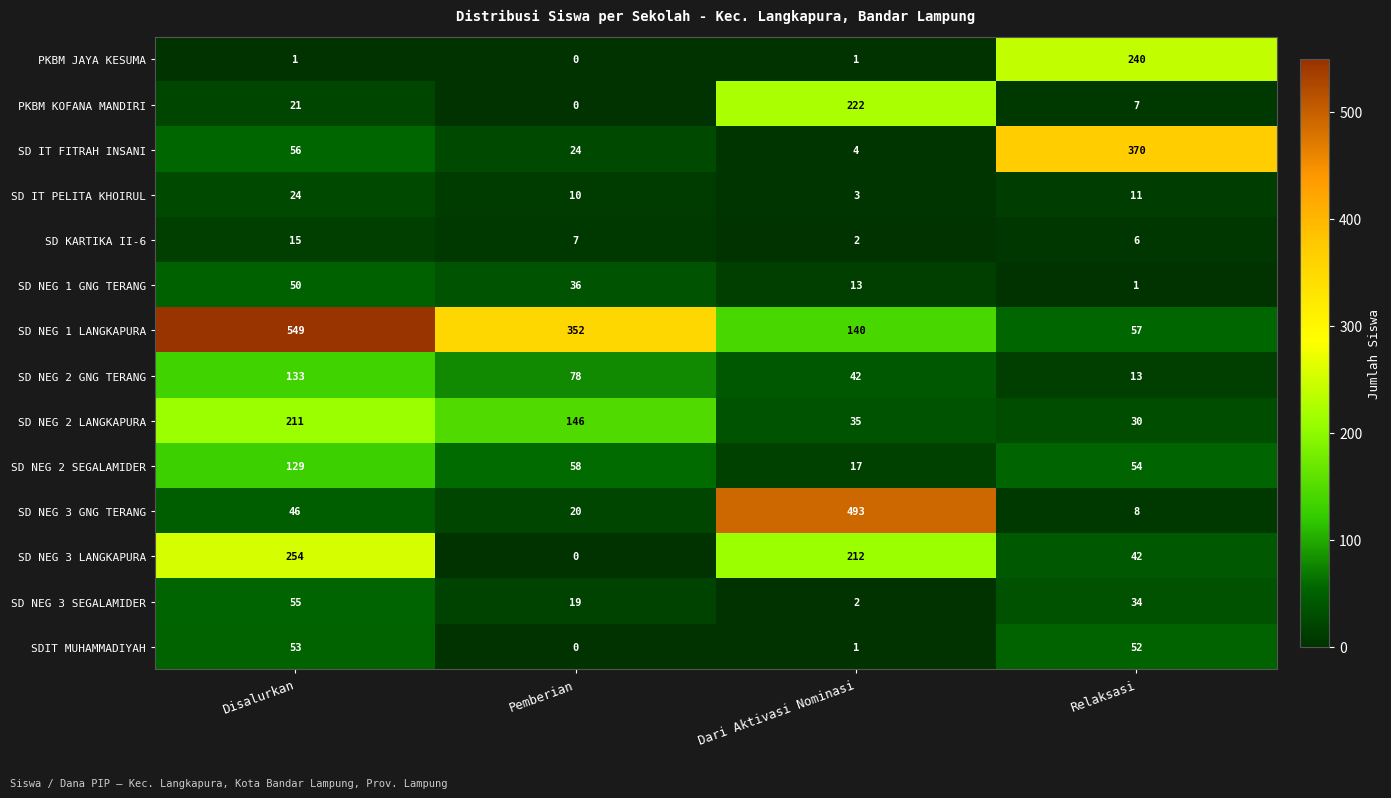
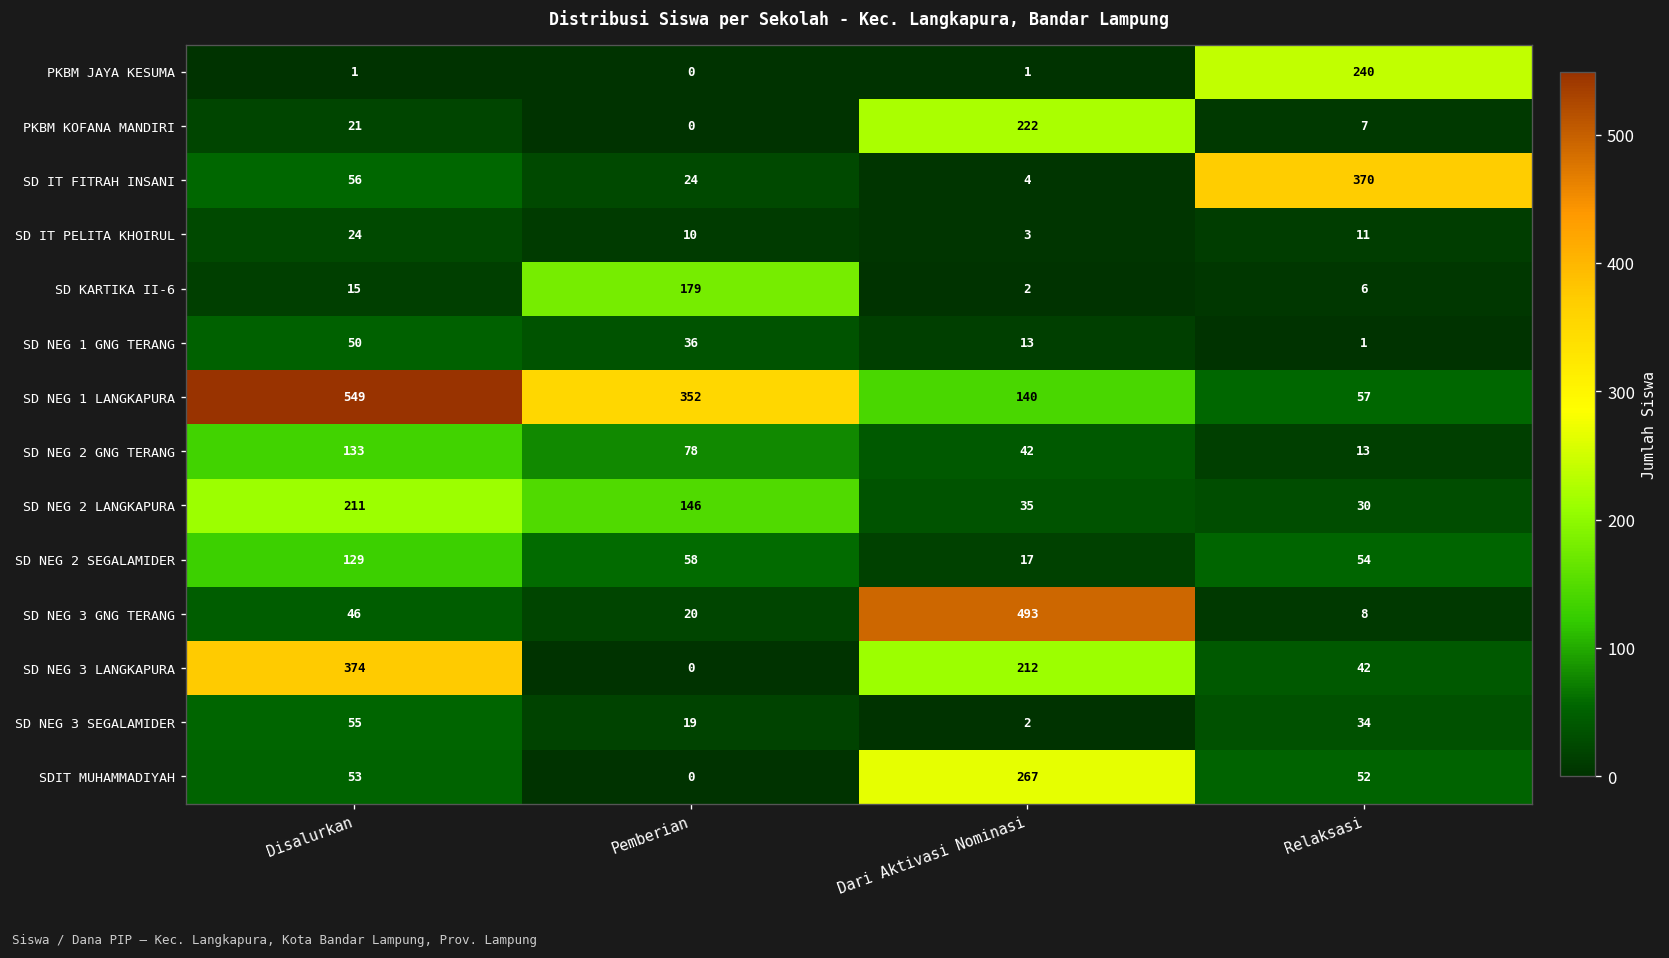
SD KARTIKA II-6, Pemberian: 7 -> 179
SD NEG 3 LANGKAPURA, Disalurkan: 254 -> 374
SDIT MUHAMMADIYAH, Dari Aktivasi Nominasi: 1 -> 267
